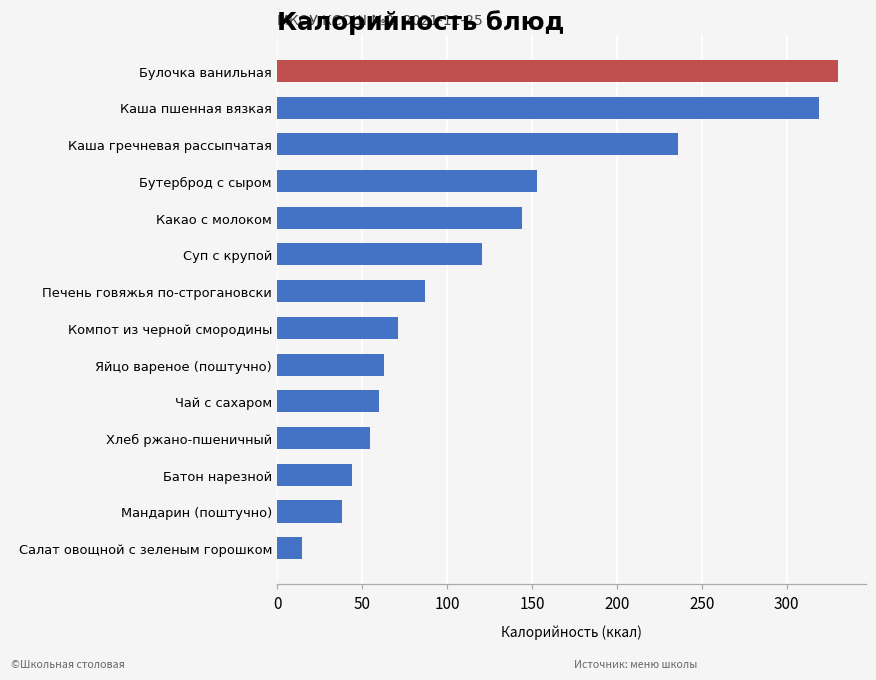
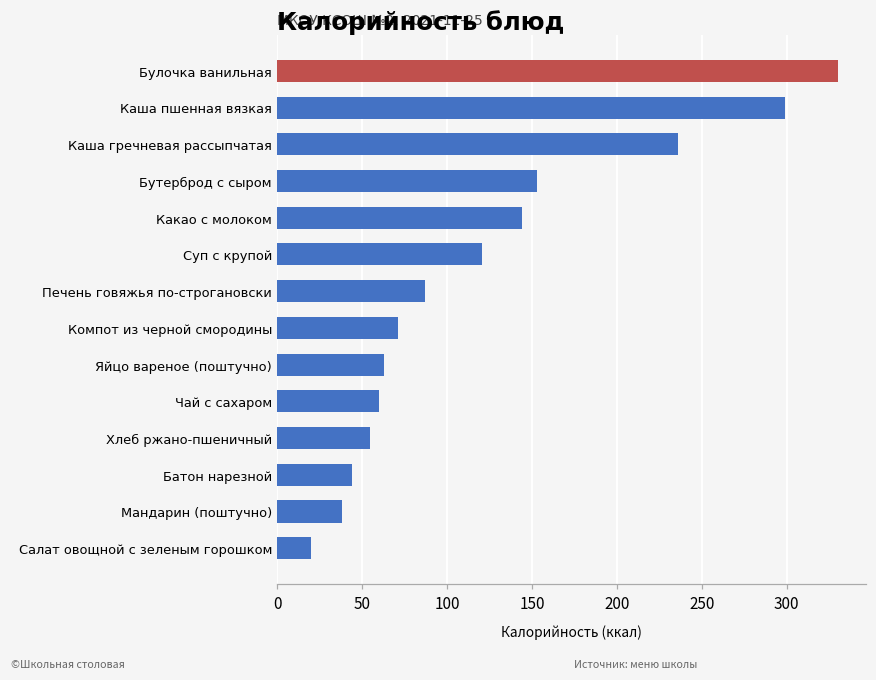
Каша пшенная вязкая: 319 -> 299
Салат овощной с зеленым горошком: 15 -> 20
